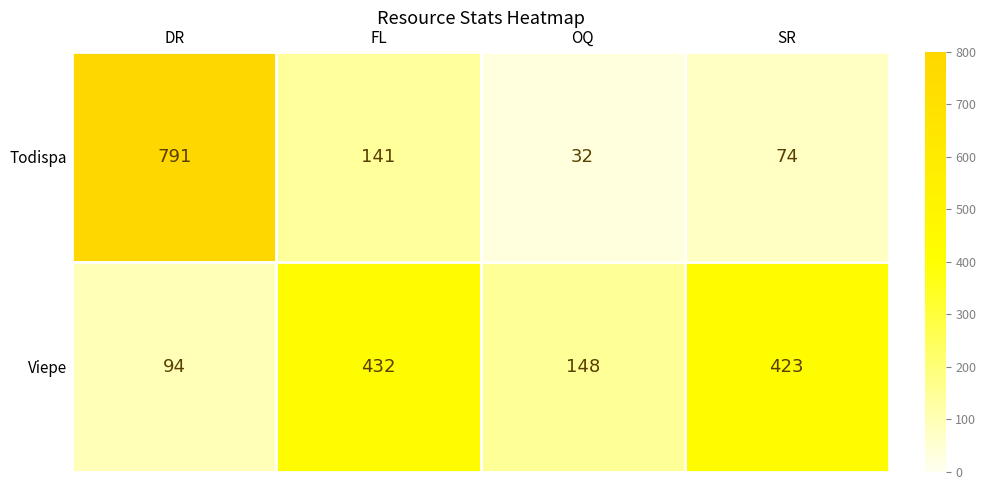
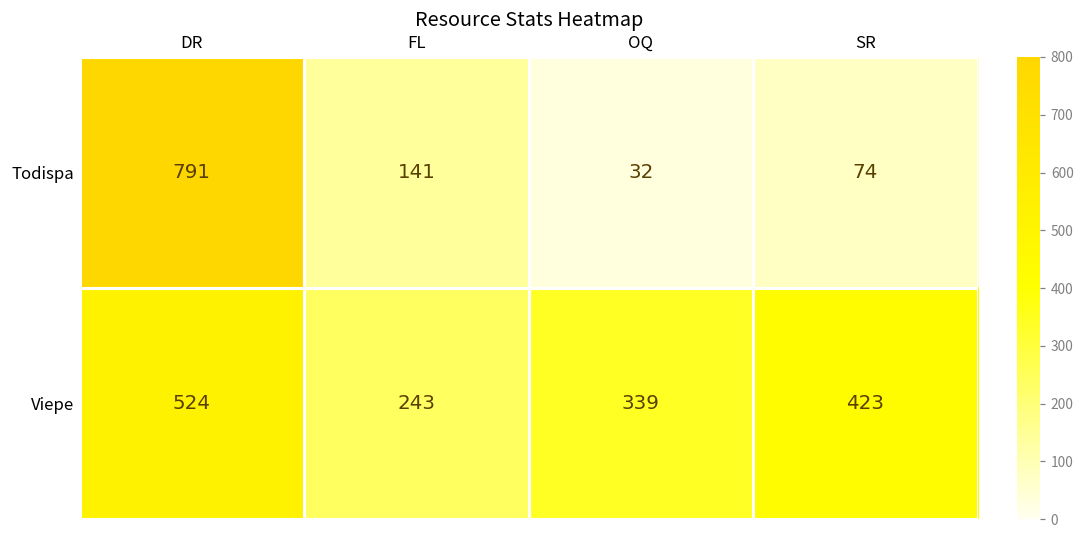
Viepe, DR: 94 -> 524
Viepe, FL: 432 -> 243
Viepe, OQ: 148 -> 339
